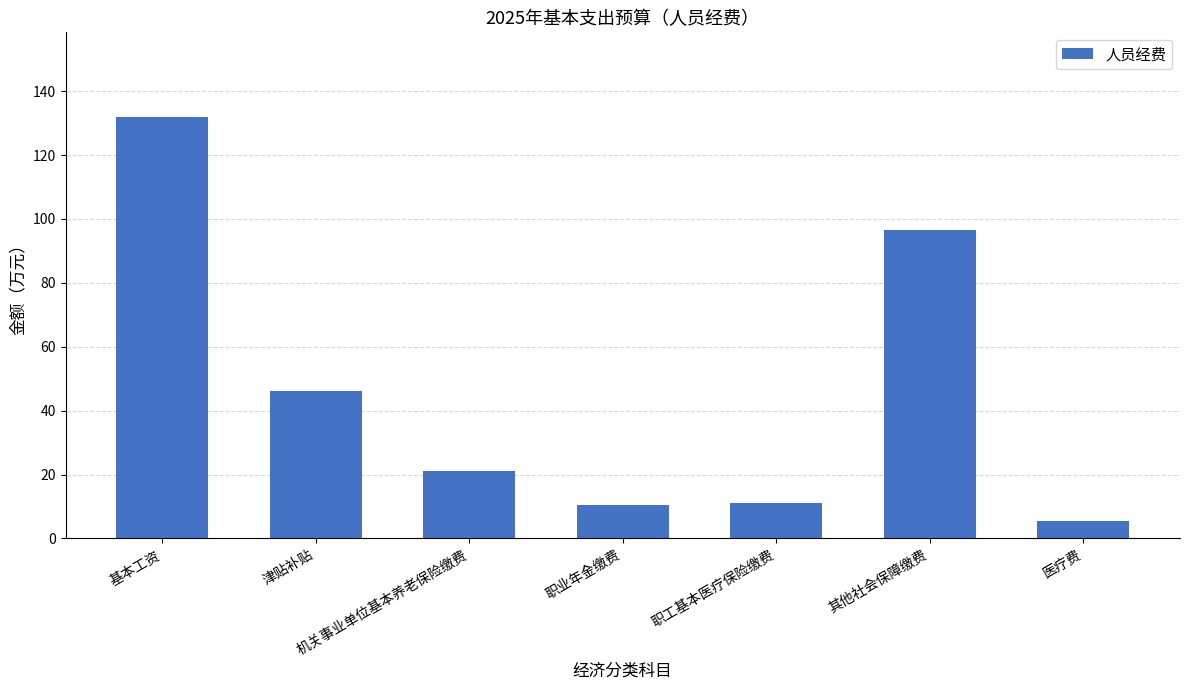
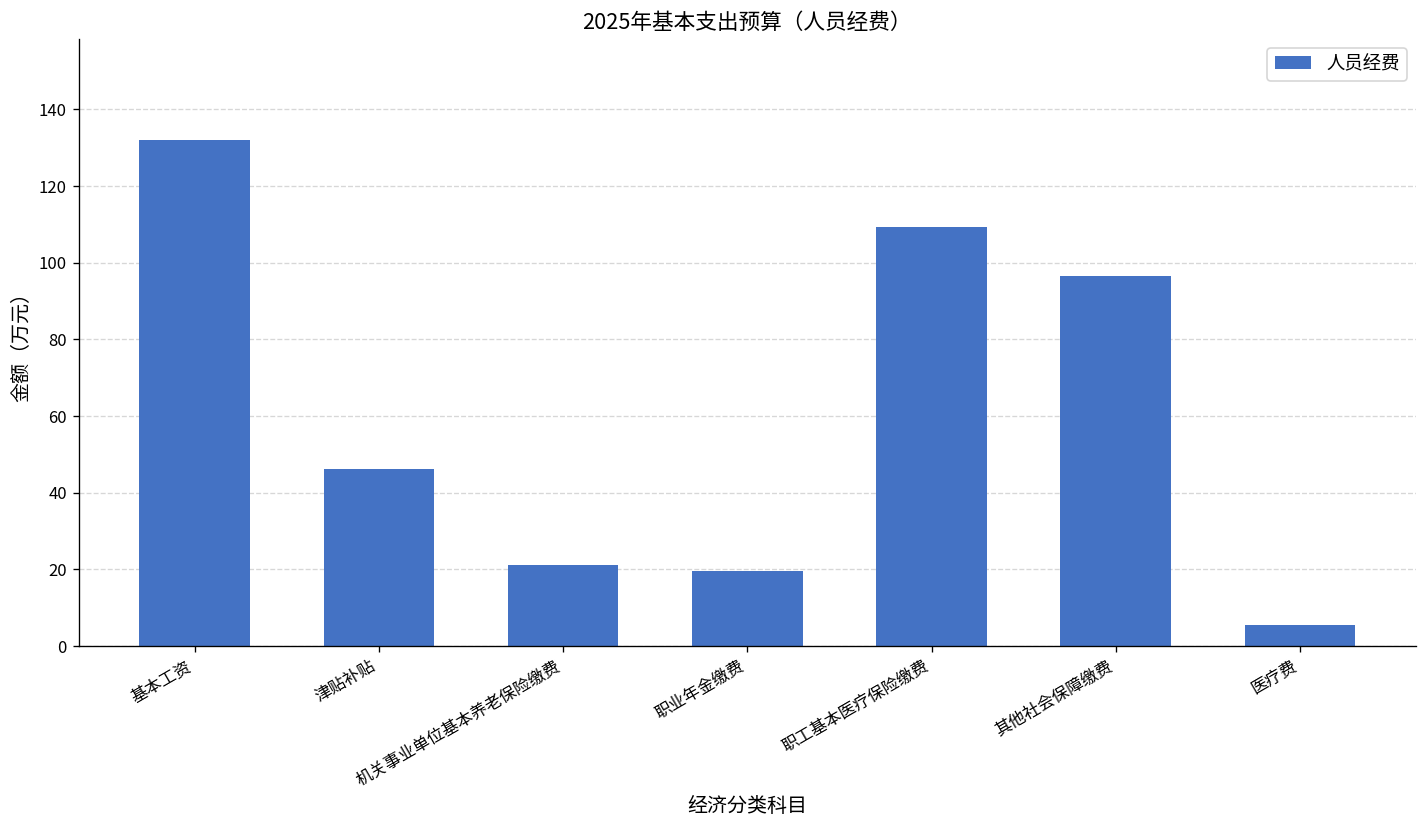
职业年金缴费: 11 -> 20
职工基本医疗保险缴费: 11 -> 109
